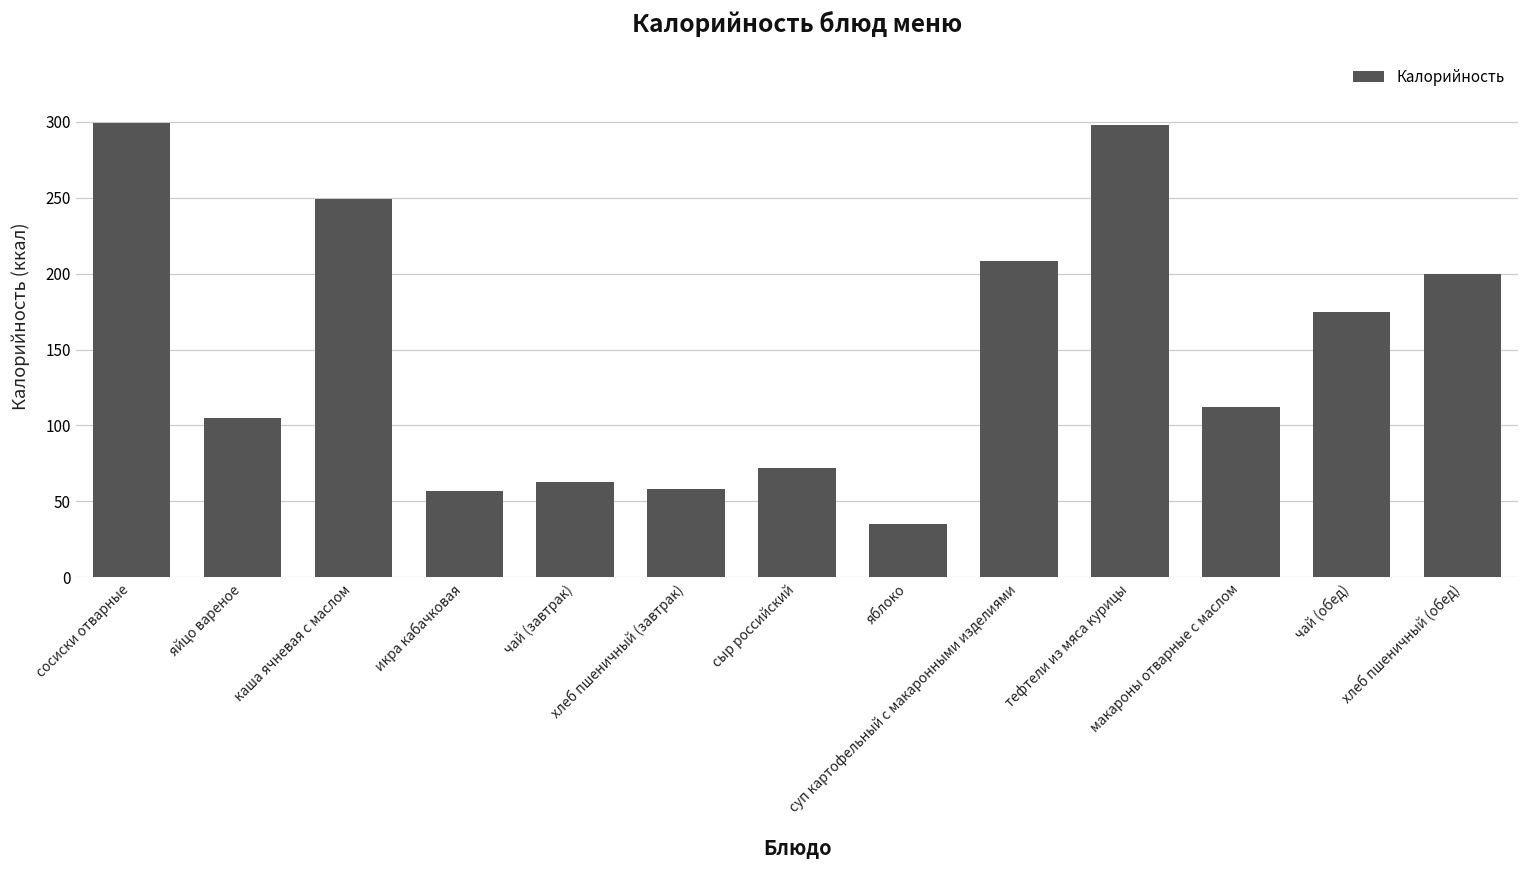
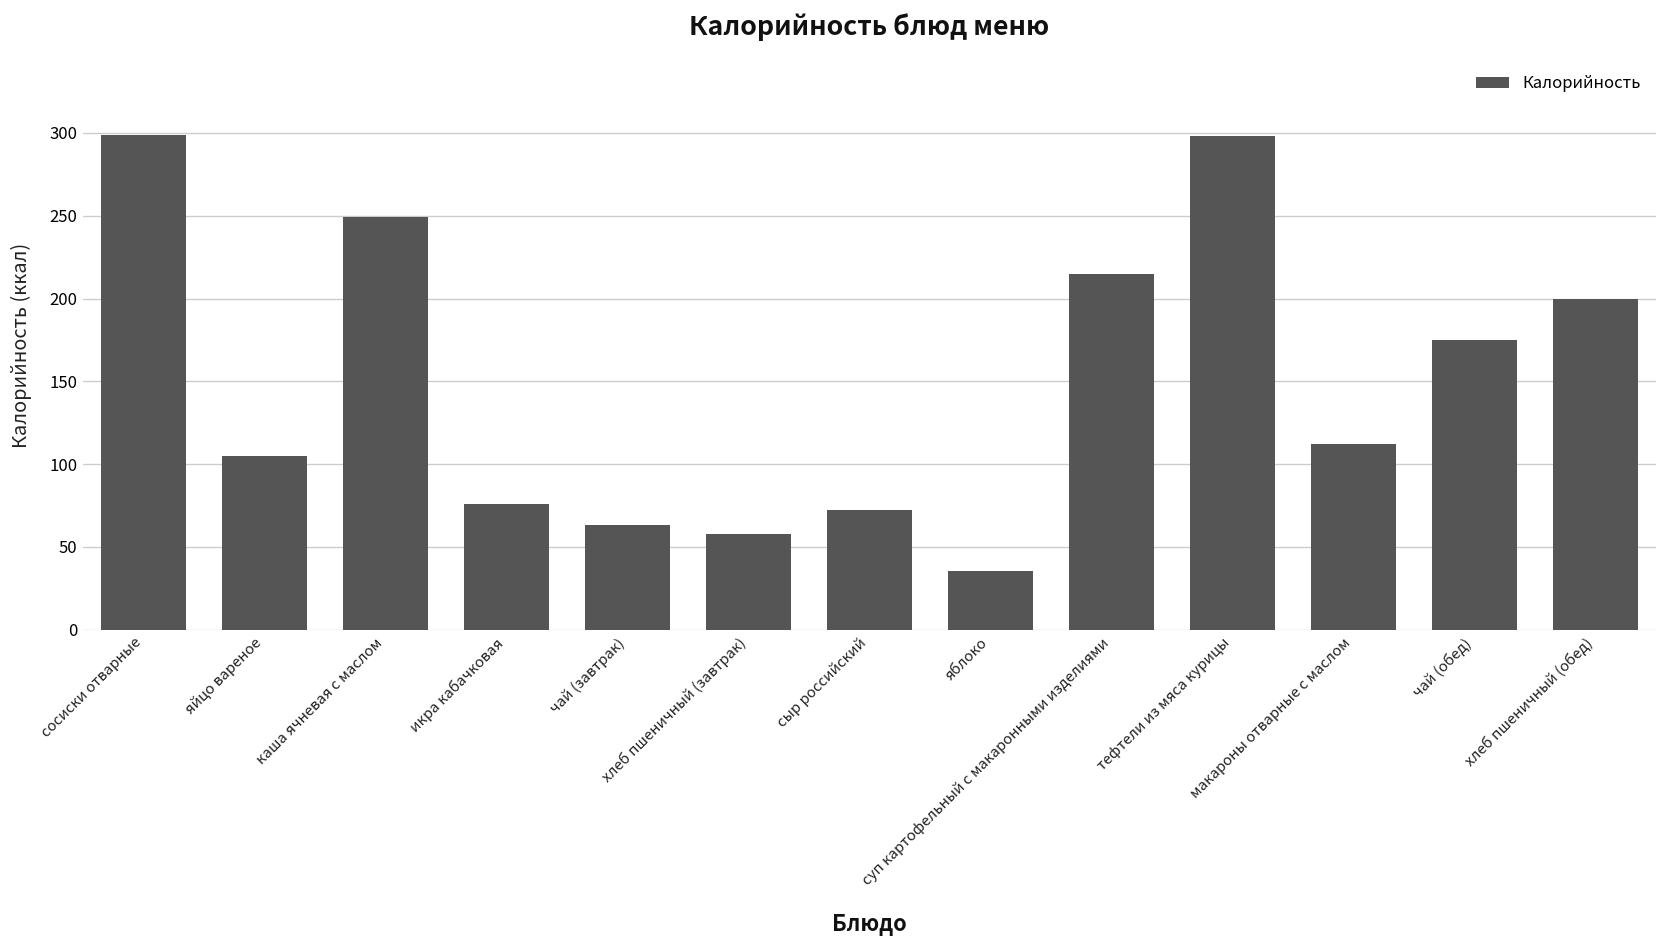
икра кабачковая: 57 -> 76
суп картофельный с макаронными изделиями: 208 -> 215
